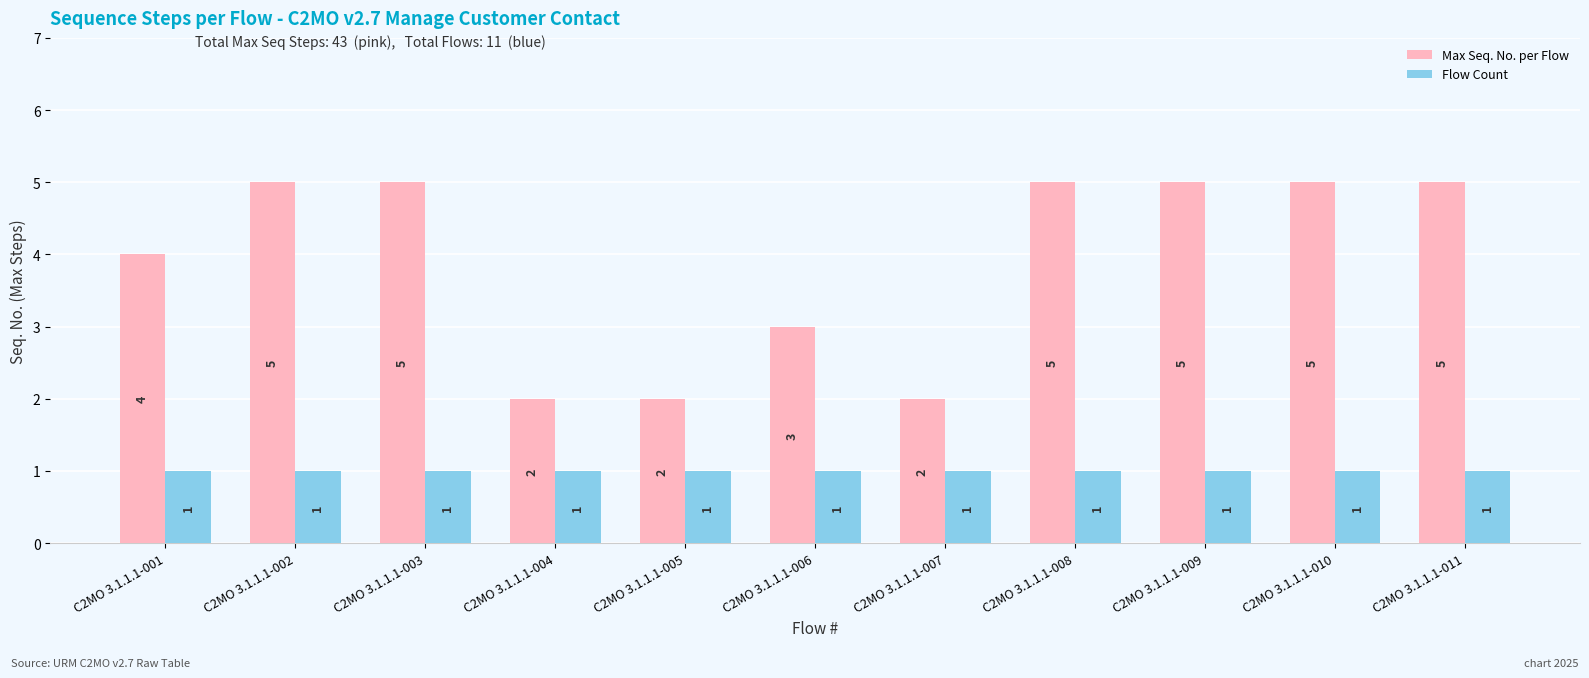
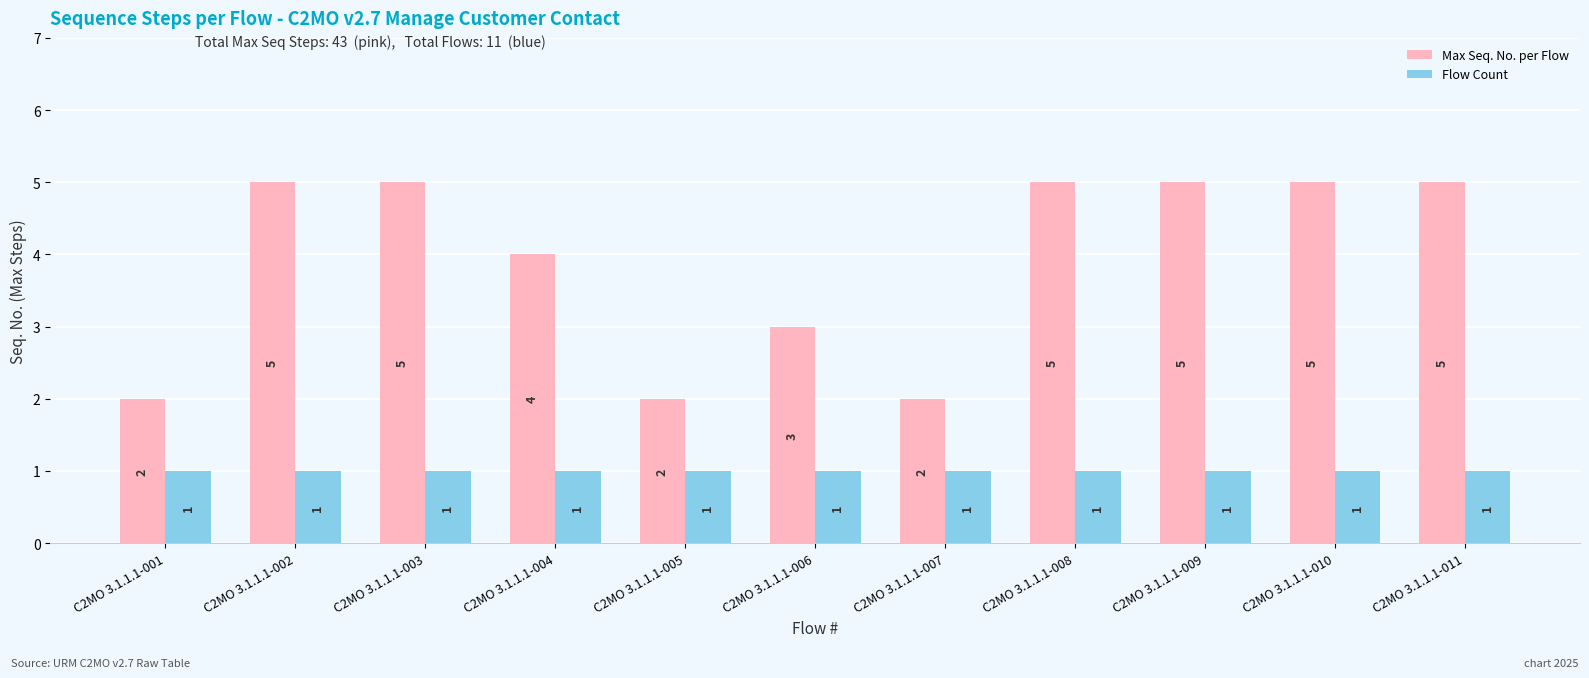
Max Seq. No. per Flow, C2MO 3.1.1.1-001: 4 -> 2
Max Seq. No. per Flow, C2MO 3.1.1.1-004: 2 -> 4
